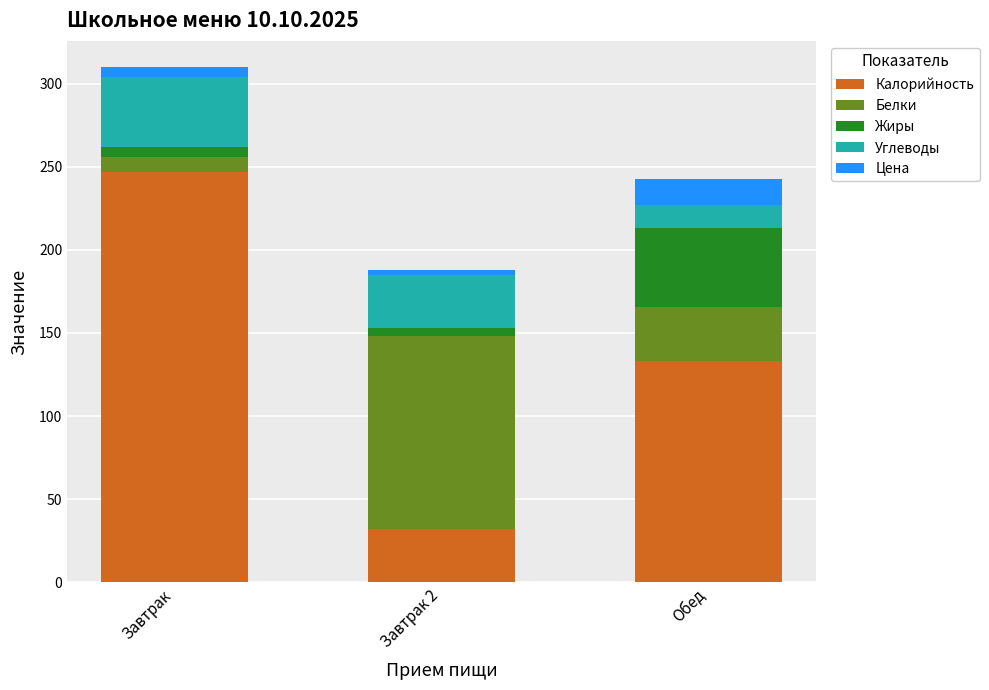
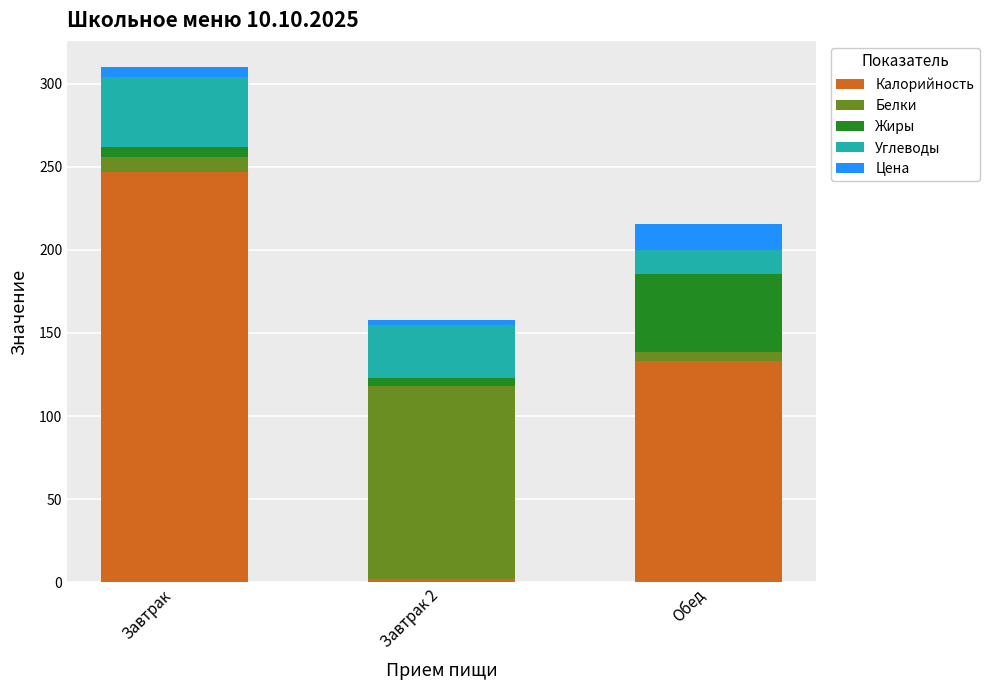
Калорийность, Завтрак 2: 32 -> 2
Белки, Обед: 33 -> 6
